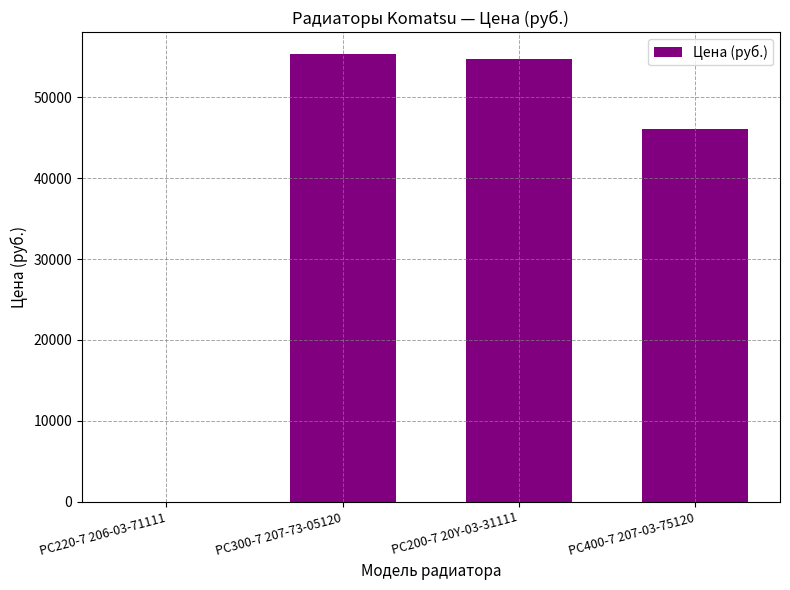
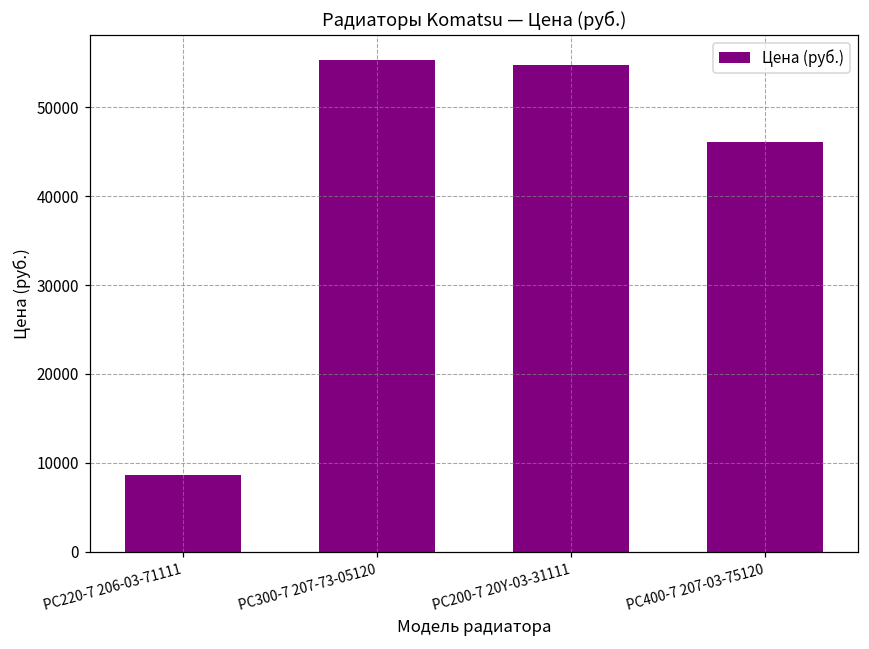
PC220-7 206-03-71111: 0 -> 9000
